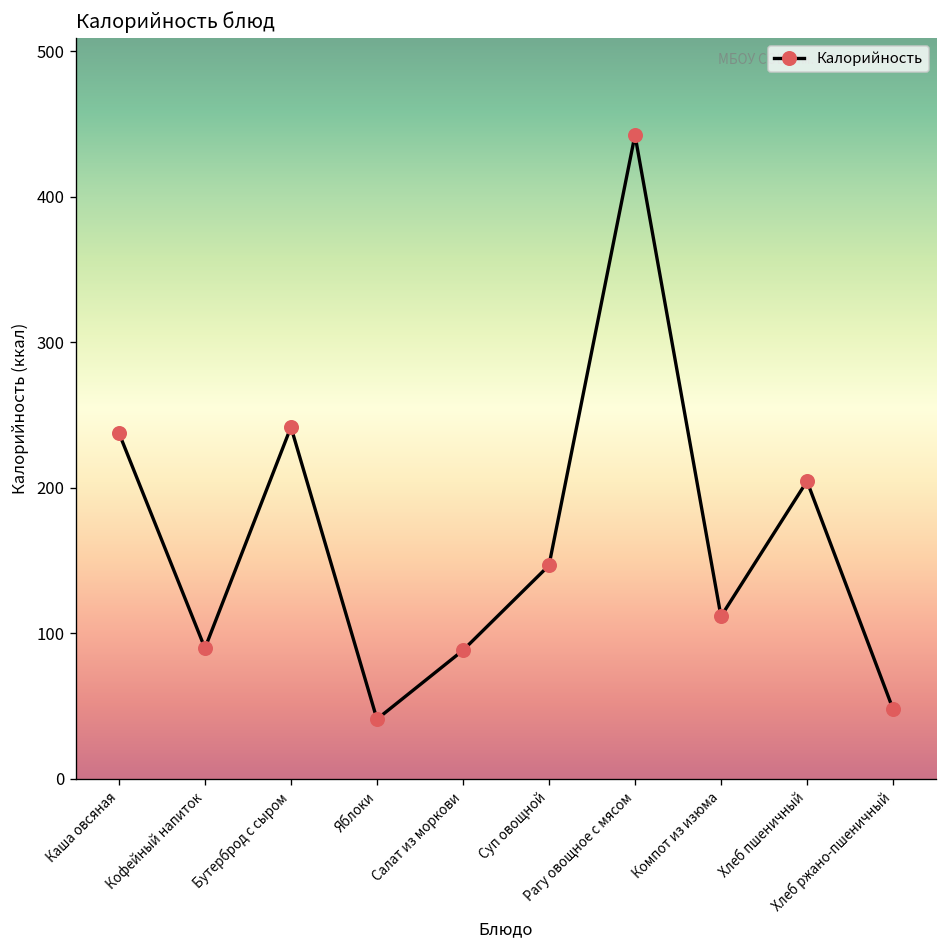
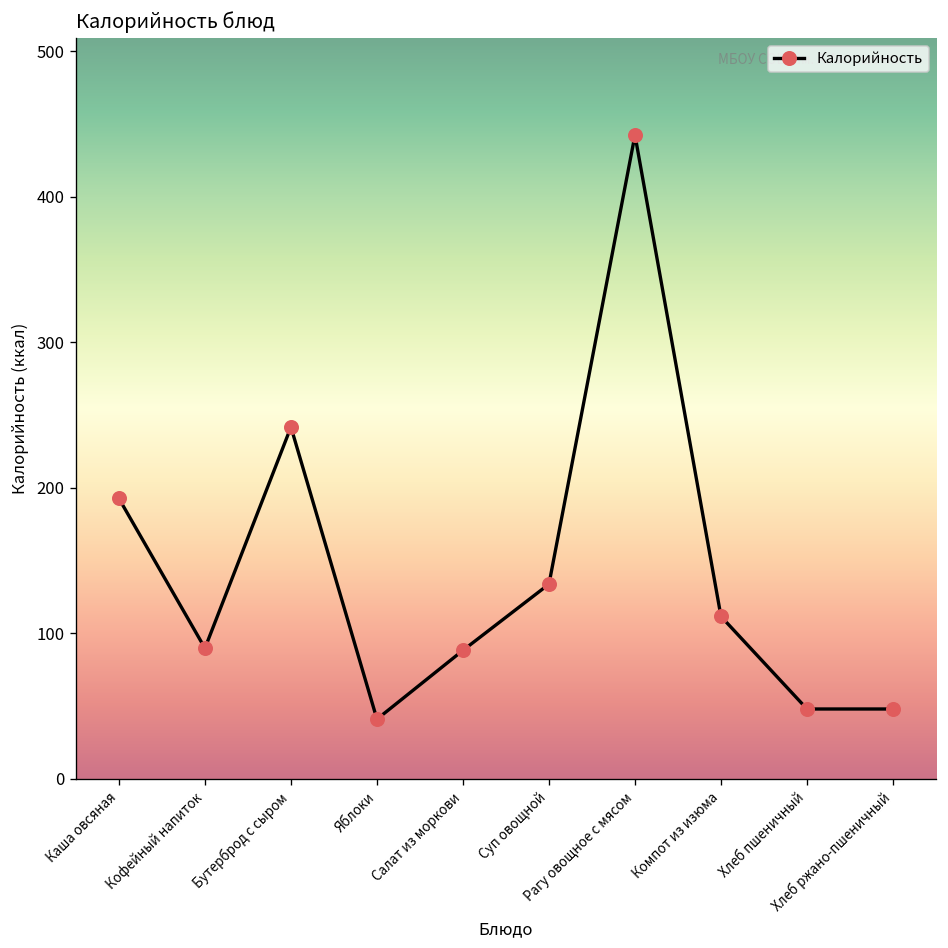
Каша овсяная: 238 -> 193
Суп овощной: 147 -> 134
Хлеб пшеничный: 205 -> 48
